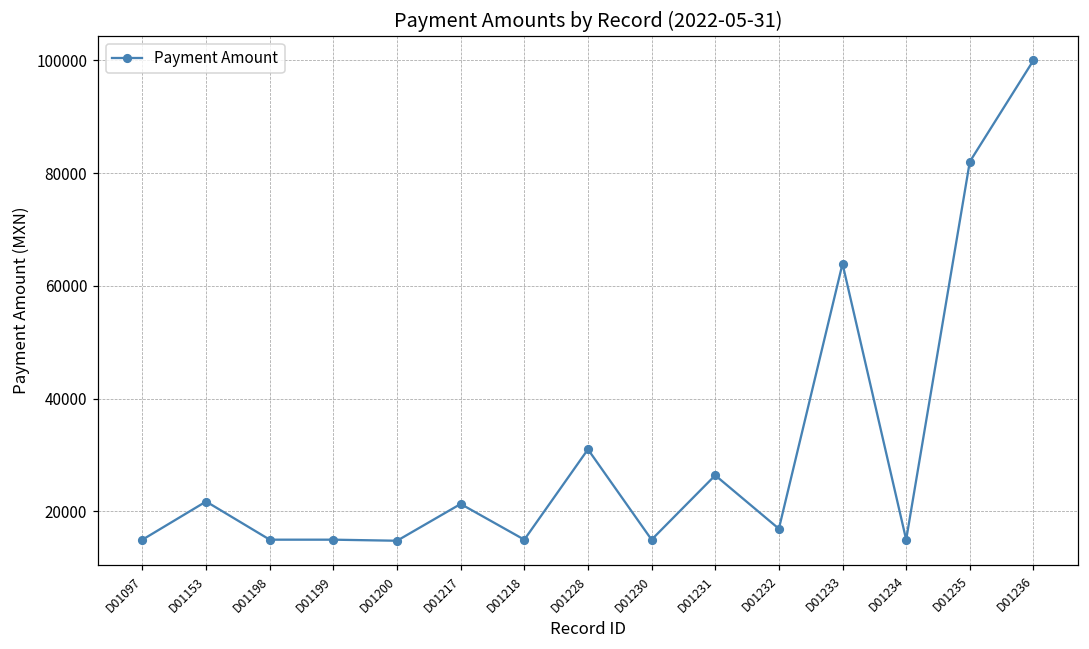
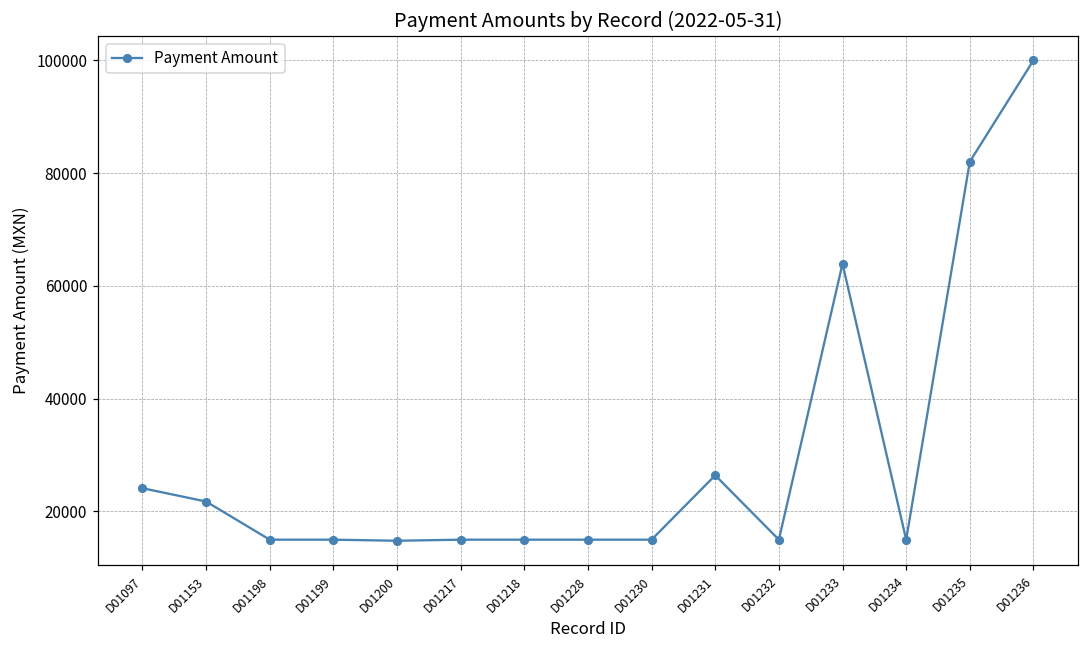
D01097: 15000 -> 24000
D01217: 21000 -> 15000
D01228: 31000 -> 15000
D01232: 17000 -> 15000
